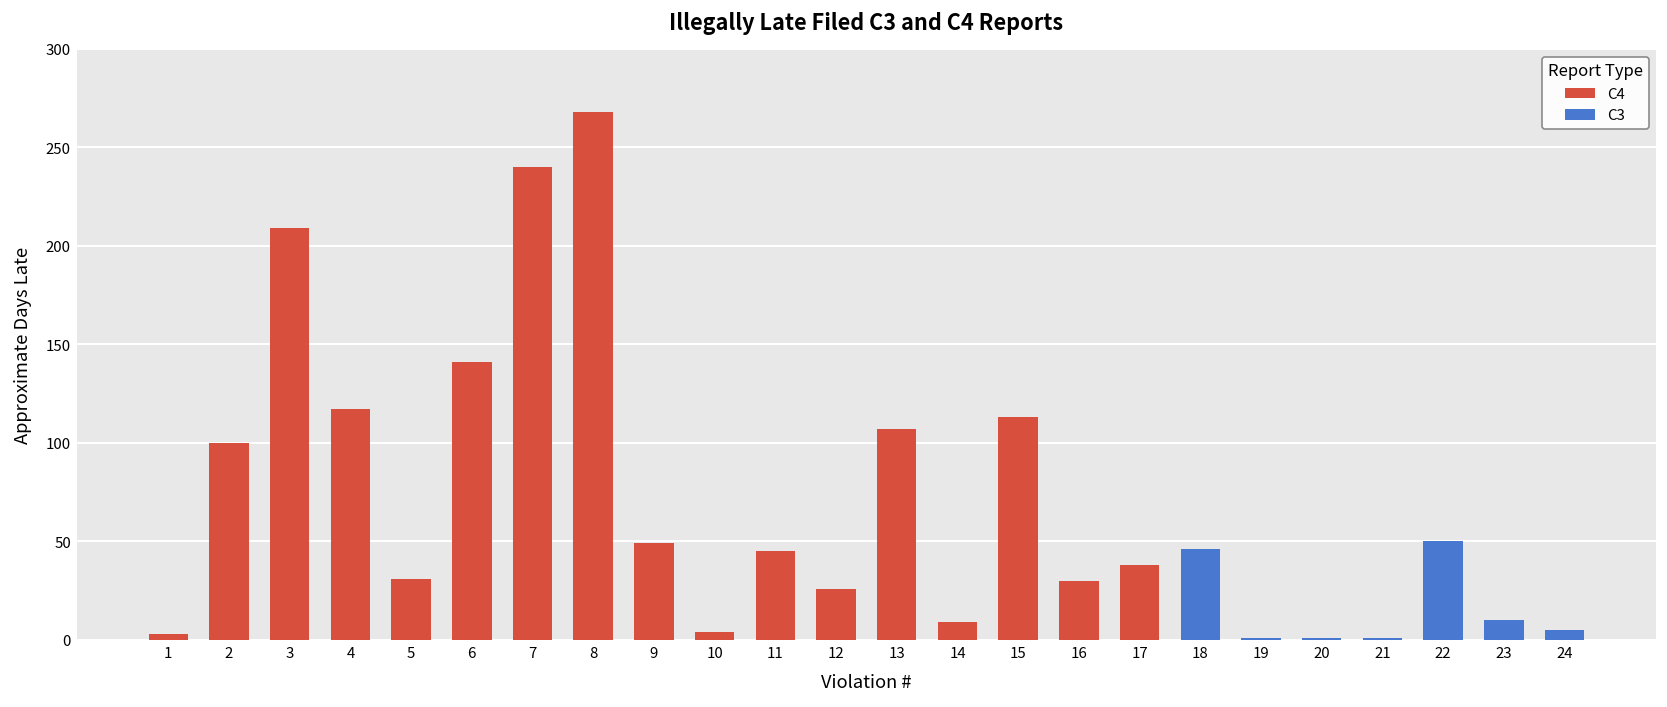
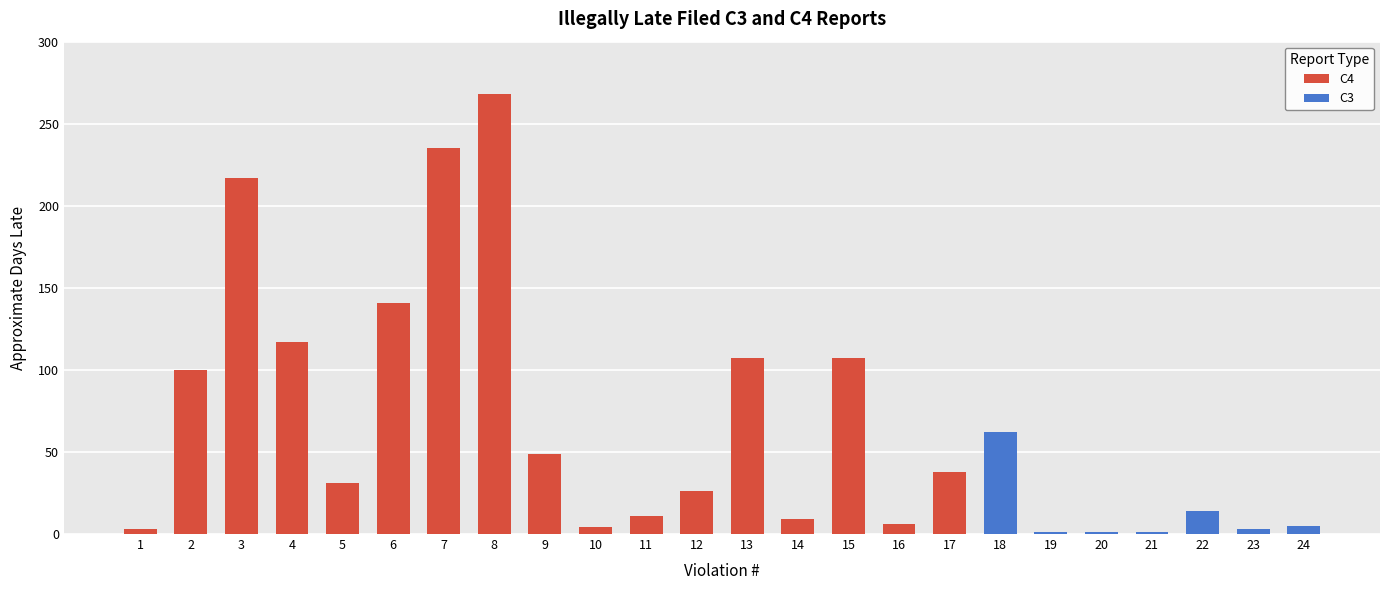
C4, 3: 209 -> 217
C4, 7: 240 -> 235
C4, 11: 45 -> 11
C4, 15: 113 -> 107
C4, 16: 30 -> 6
C3, 18: 46 -> 62
C3, 22: 50 -> 14
C3, 23: 10 -> 3
